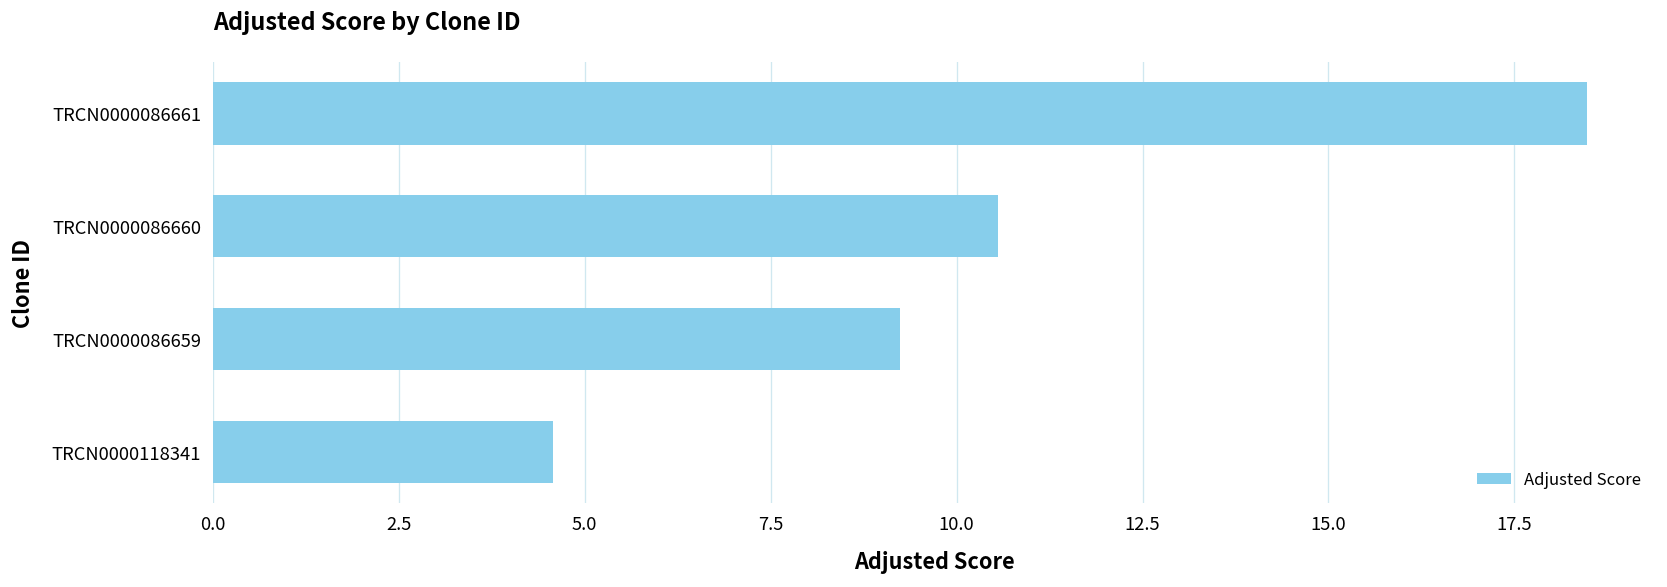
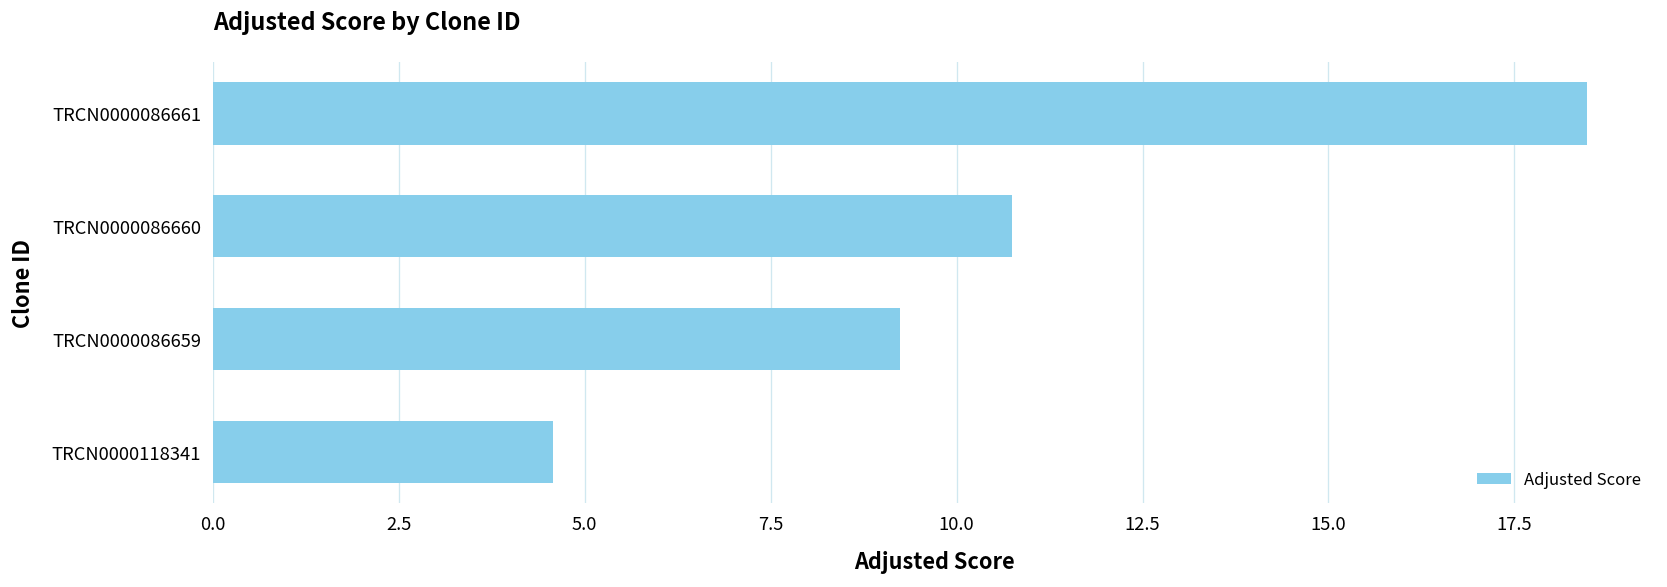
TRCN0000086660: 10.6 -> 10.8
